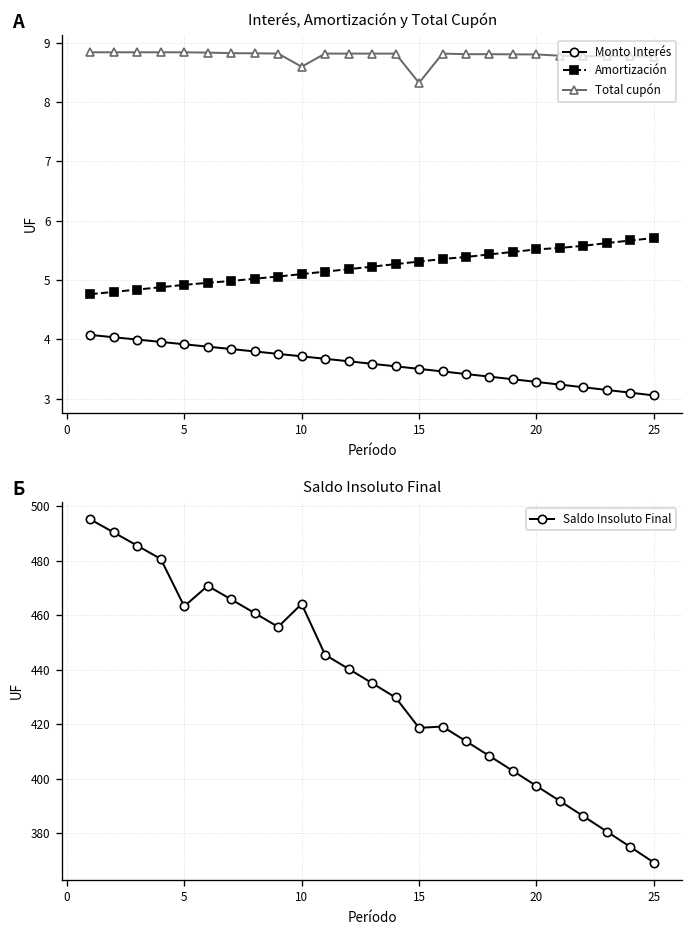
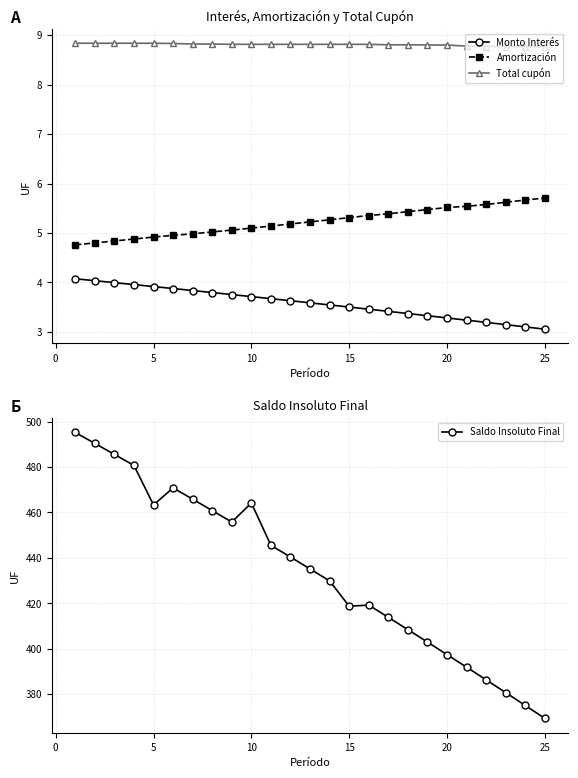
Interés, Amortización y Total Cupón, Total cupón, 10: 8.6 -> 8.8
Interés, Amortización y Total Cupón, Total cupón, 15: 8.3 -> 8.8
